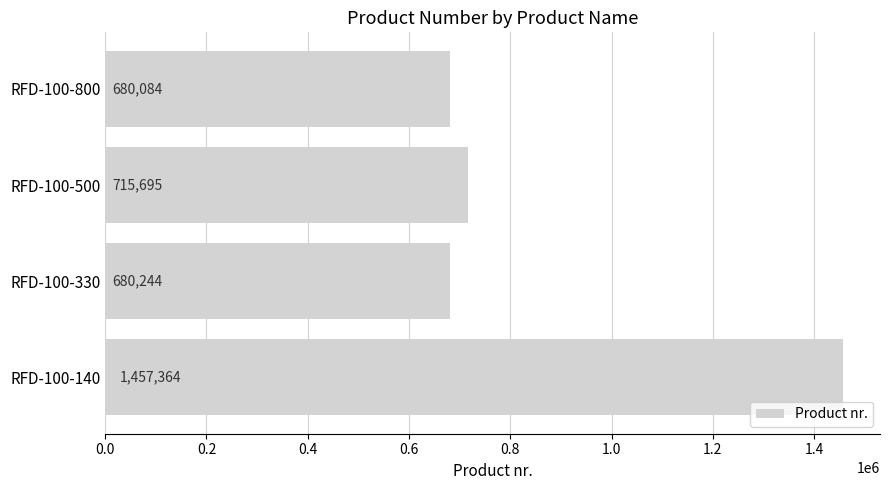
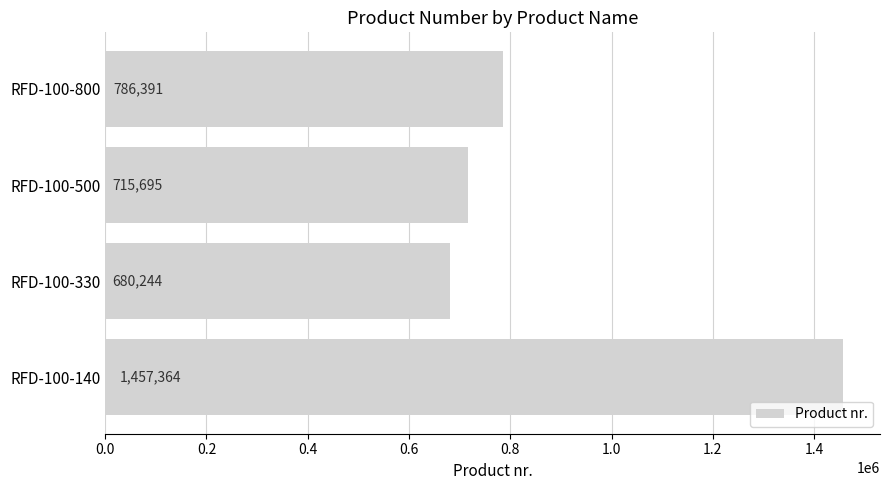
RFD-100-800: 680,084 -> 786,391
